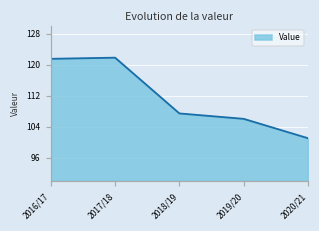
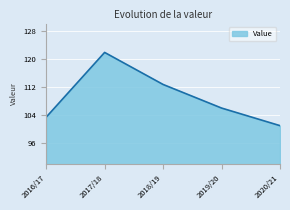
2016/17: 122 -> 103
2018/19: 107 -> 113
